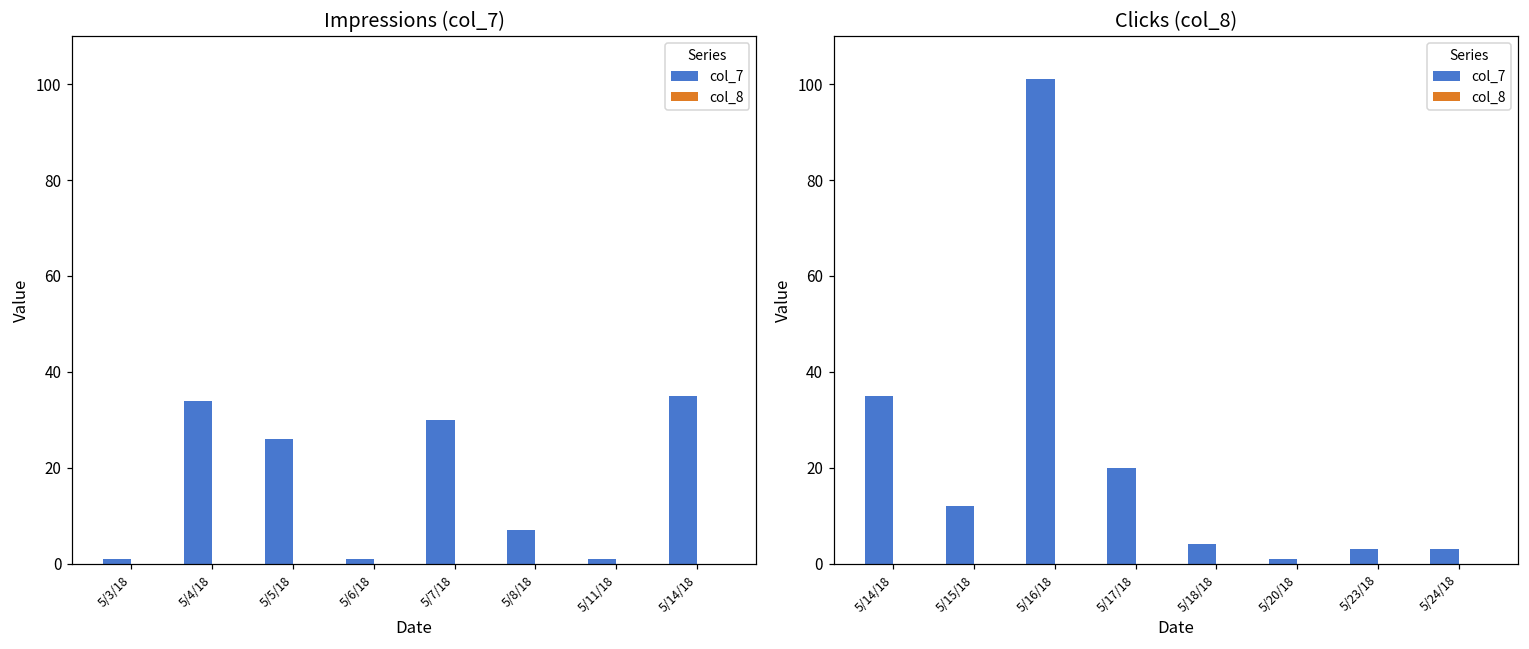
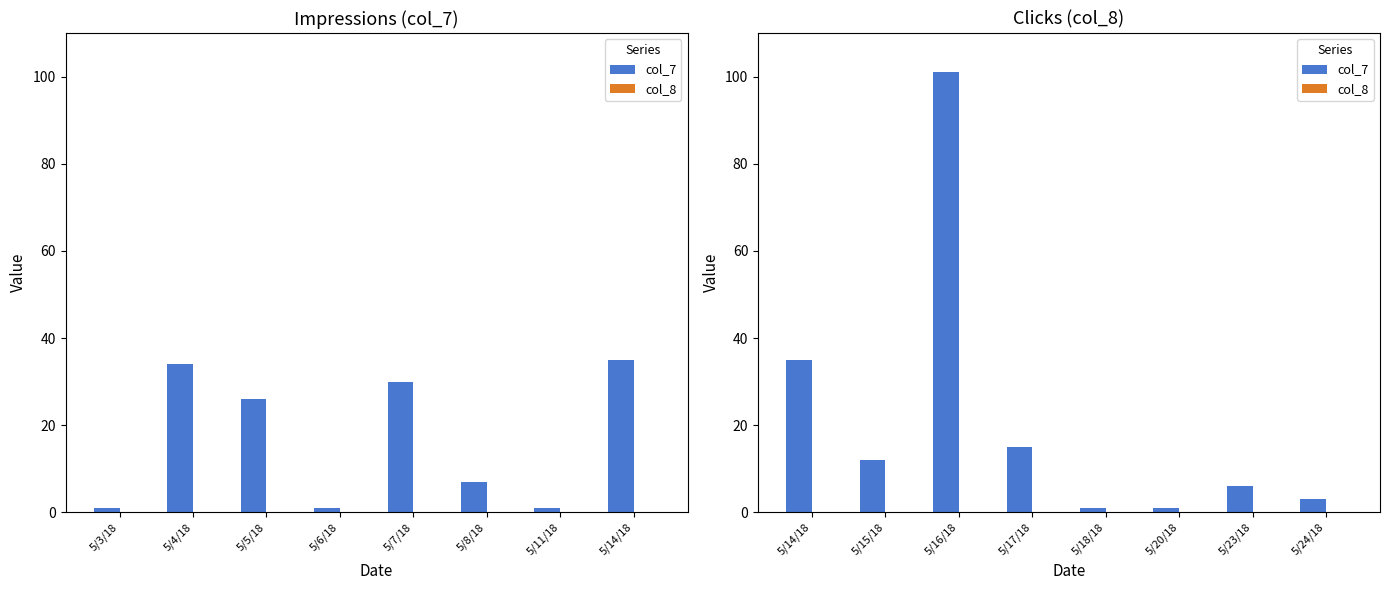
Clicks (col_8), col_7, 5/17/18: 20 -> 15
Clicks (col_8), col_7, 5/18/18: 4 -> 1
Clicks (col_8), col_7, 5/23/18: 3 -> 6
